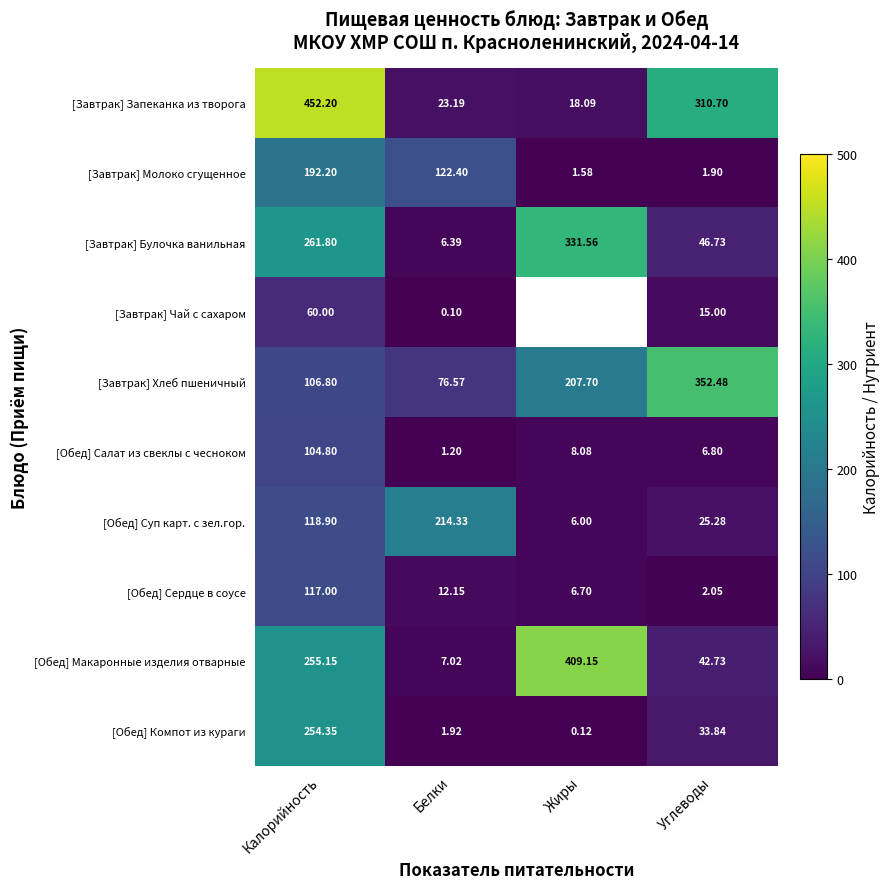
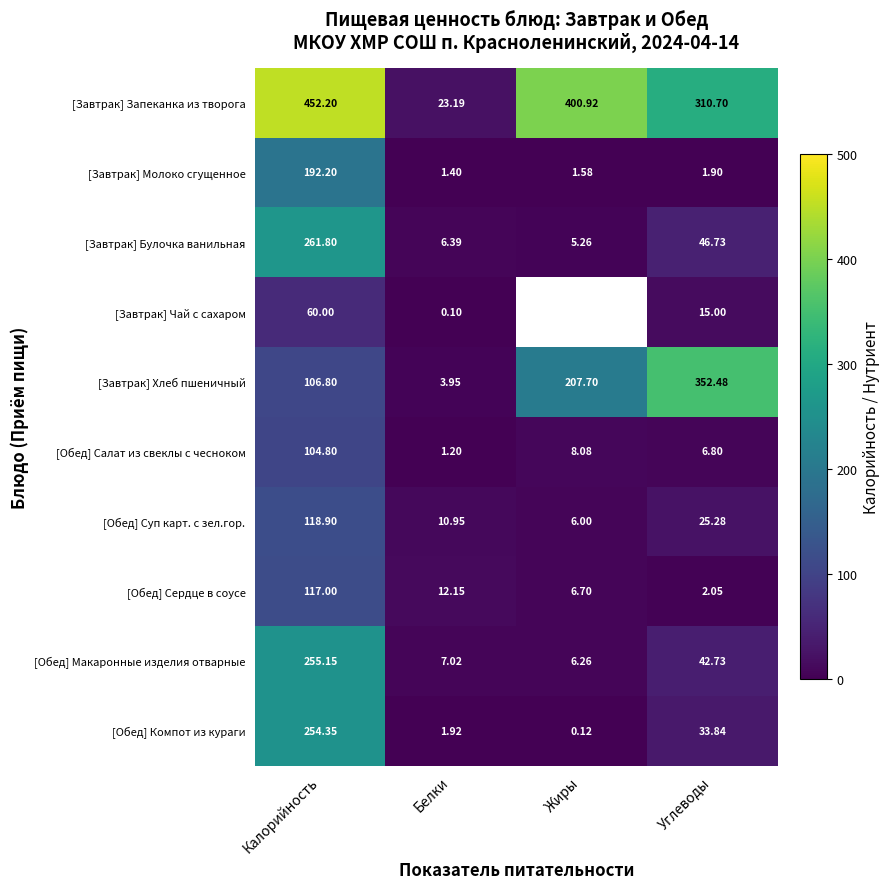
[Завтрак] Запеканка из творога, Жиры: 18.09 -> 400.92
[Завтрак] Молоко сгущенное, Белки: 122.40 -> 1.40
[Завтрак] Булочка ванильная, Жиры: 331.56 -> 5.26
[Завтрак] Хлеб пшеничный, Белки: 76.57 -> 3.95
[Обед] Суп карт. с зел.гор., Белки: 214.33 -> 10.95
[Обед] Макаронные изделия отварные, Жиры: 409.15 -> 6.26
